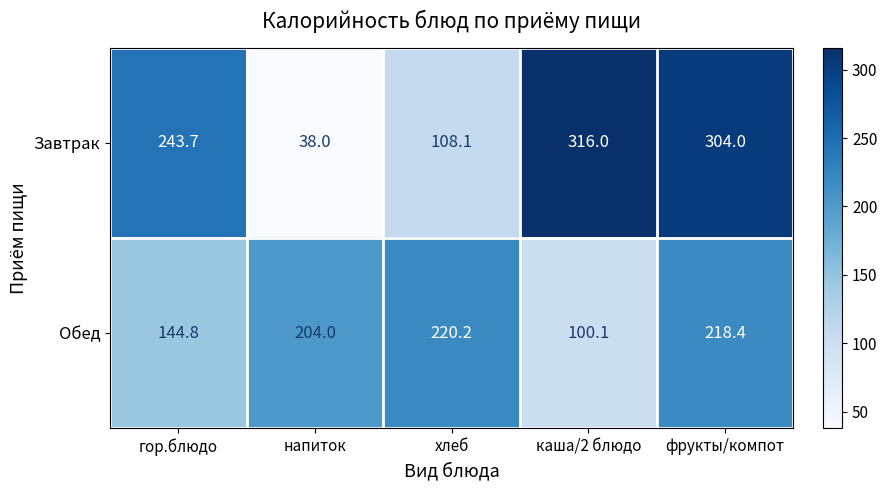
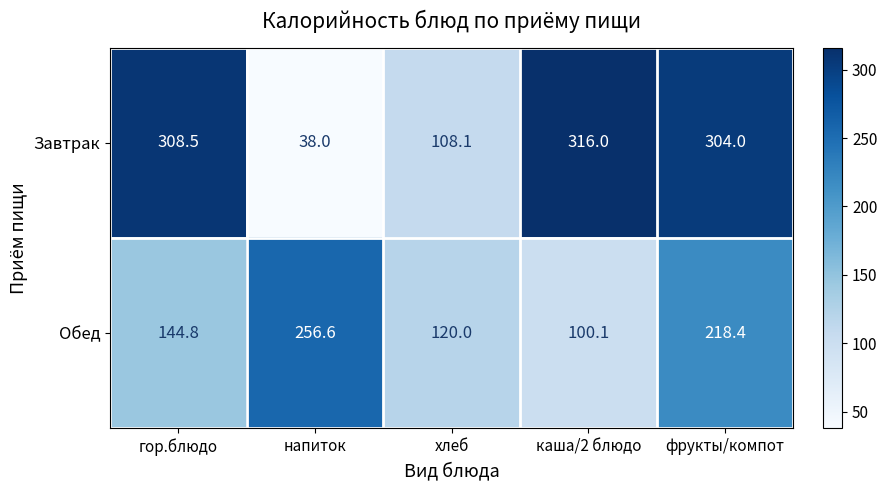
Завтрак, гор.блюдо: 243.7 -> 308.5
Обед, напиток: 204.0 -> 256.6
Обед, хлеб: 220.2 -> 120.0
